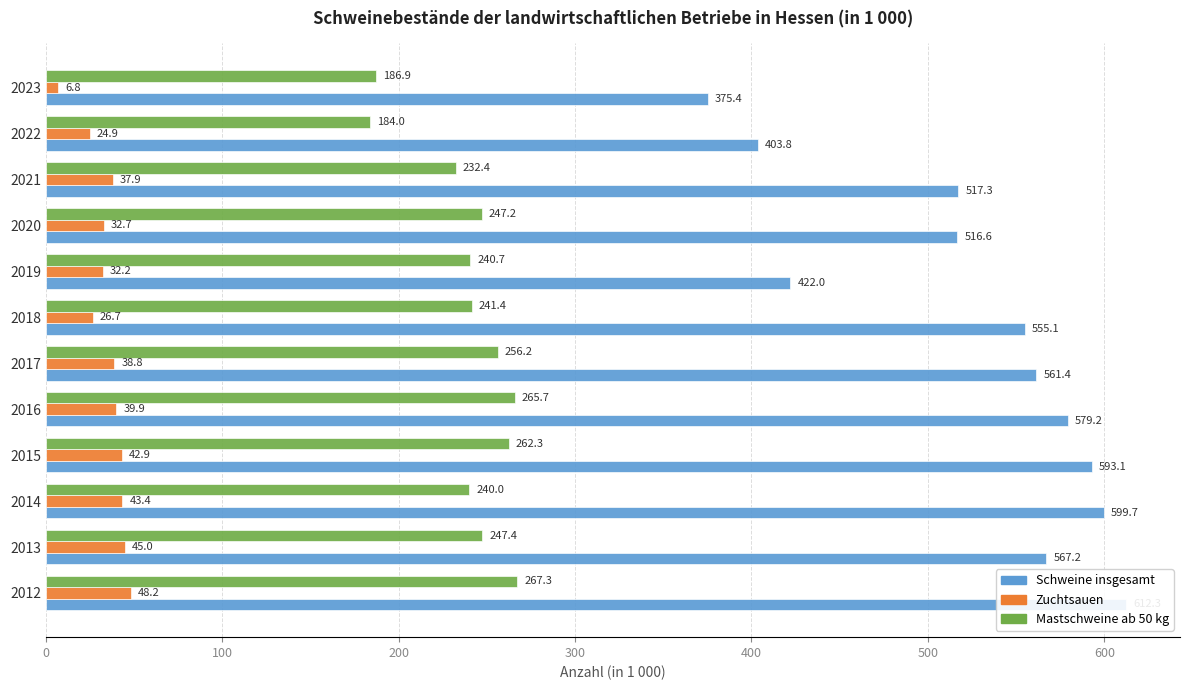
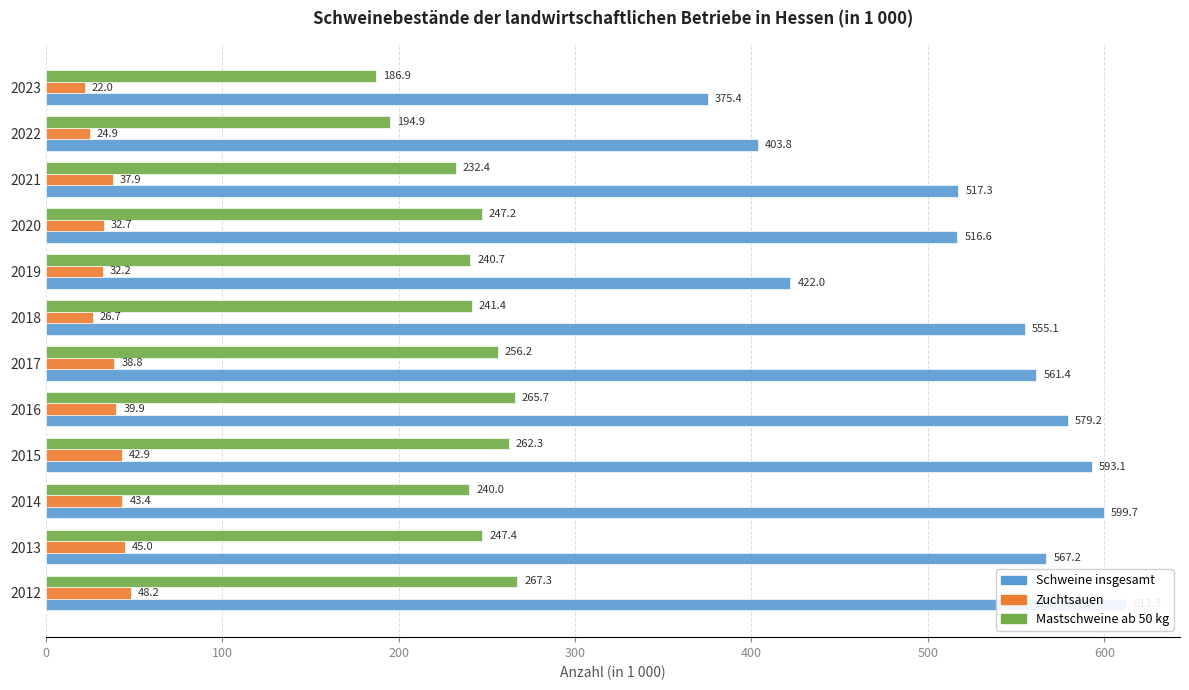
Zuchtsauen, 2023: 6.8 -> 22.0
Mastschweine ab 50 kg, 2022: 184.0 -> 194.9
